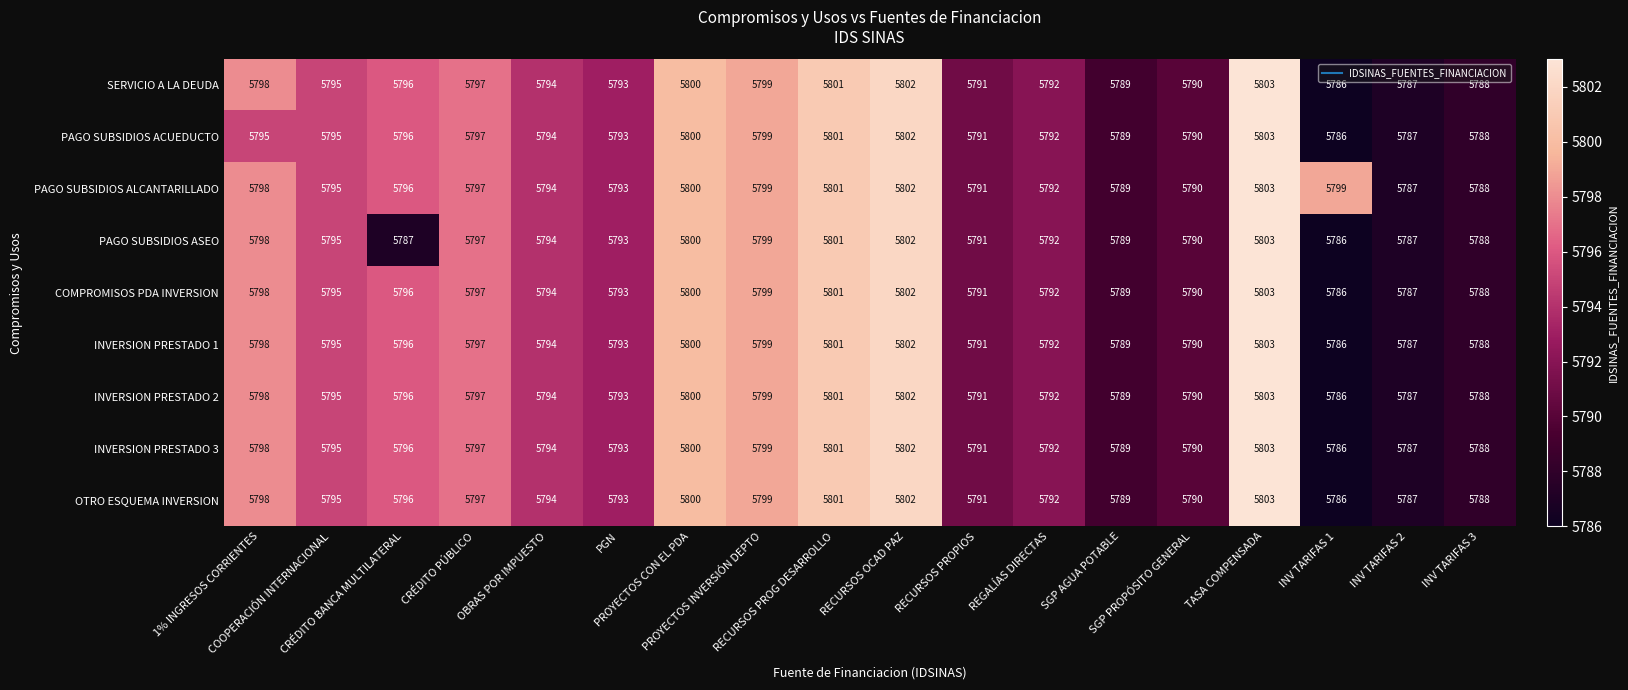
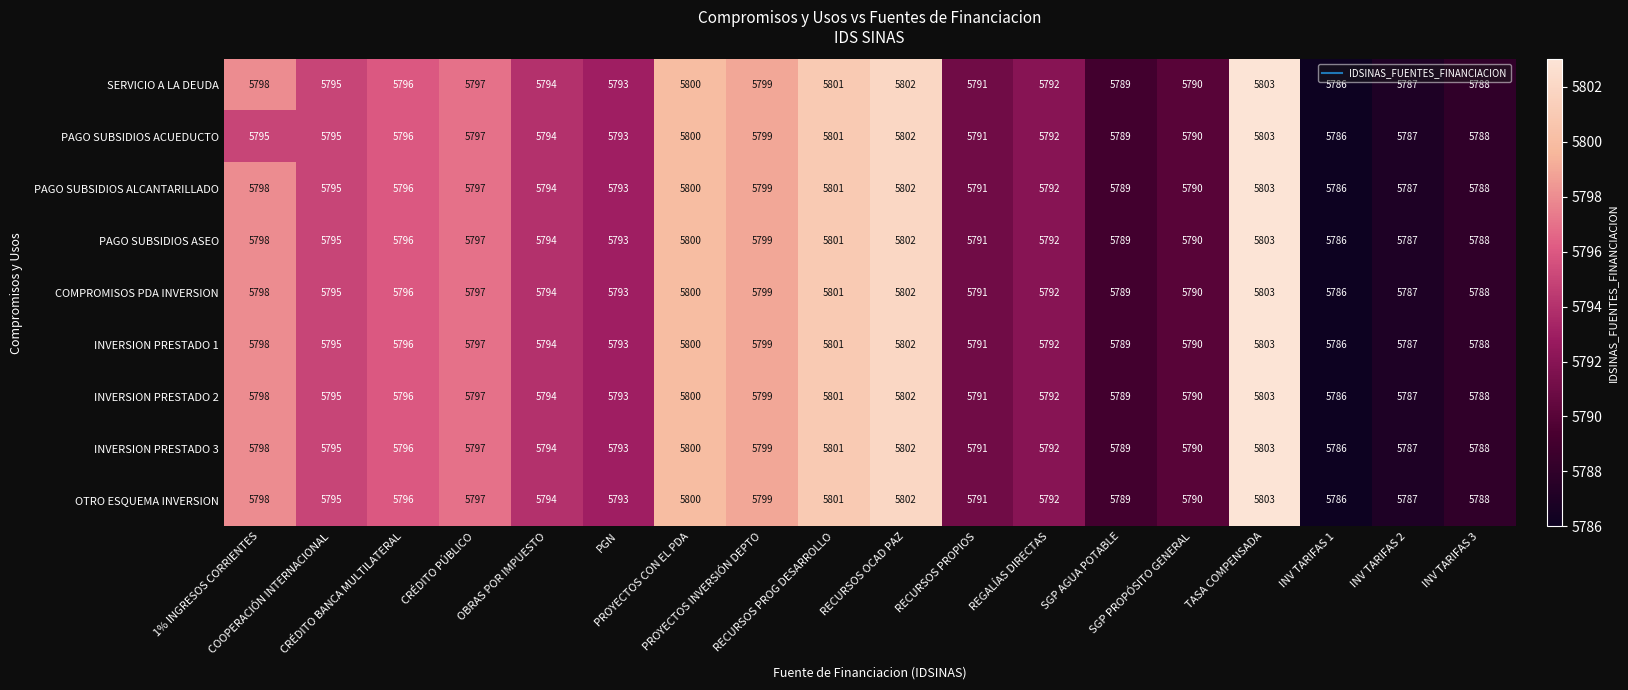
PAGO SUBSIDIOS ALCANTARILLADO, INV TARIFAS 1: 5799 -> 5786
PAGO SUBSIDIOS ASEO, CRÉDITO BANCA MULTILATERAL: 5787 -> 5796
